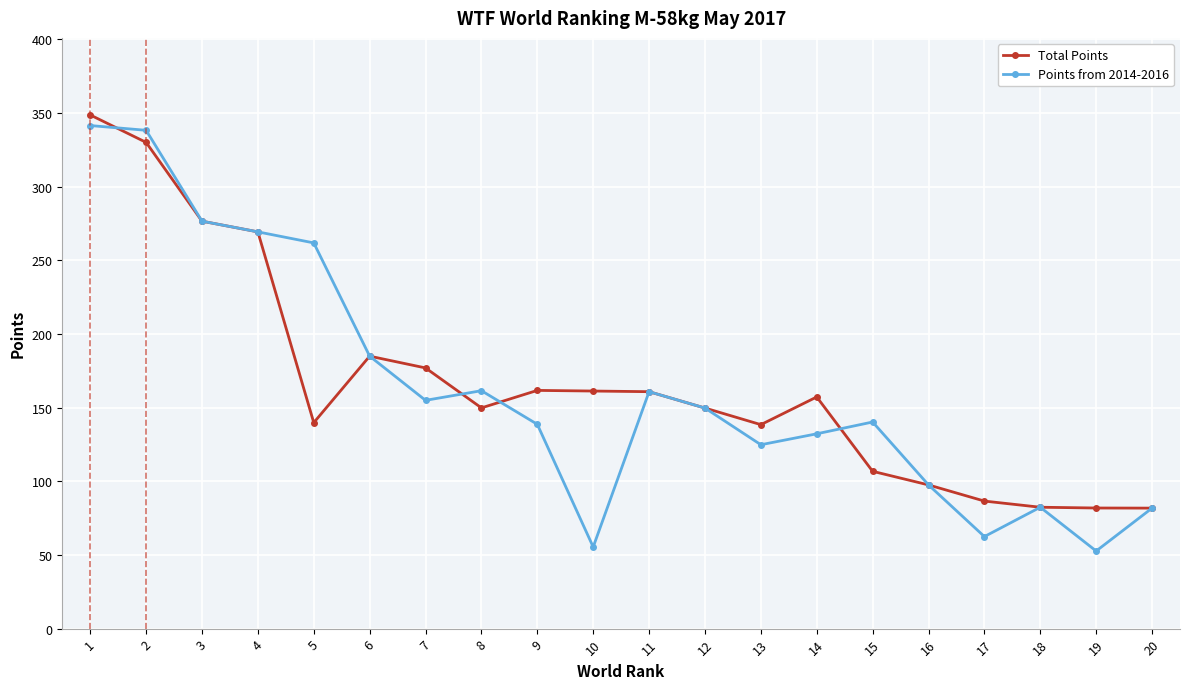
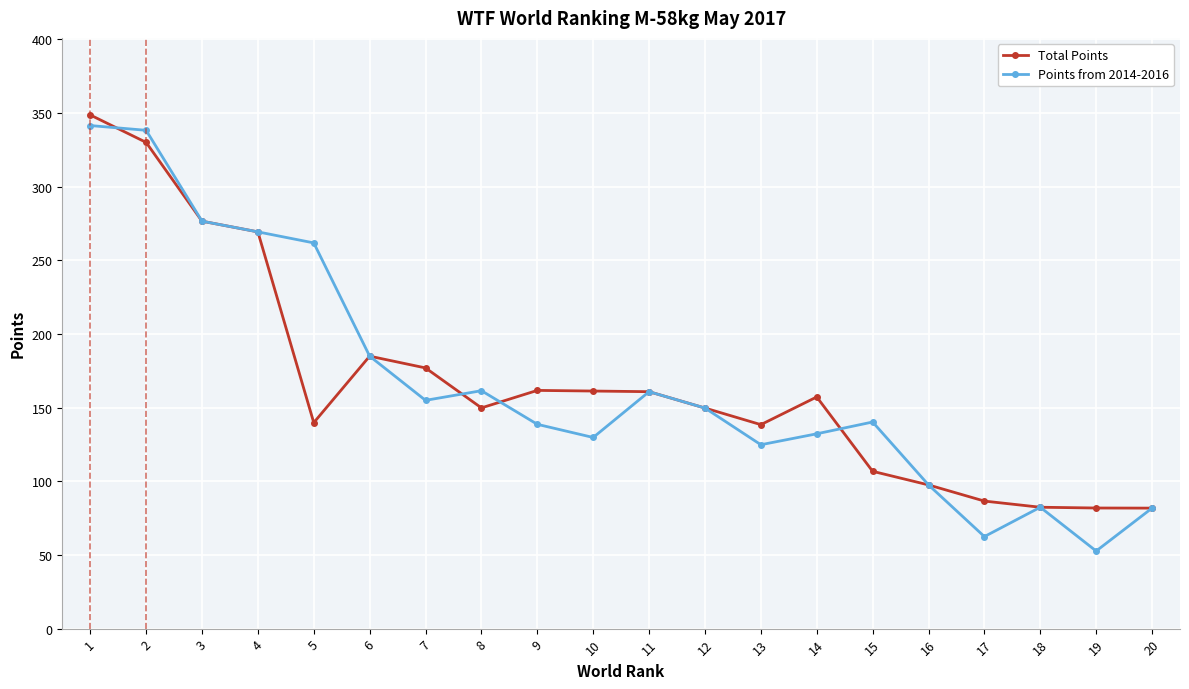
Points from 2014-2016, 10: 55 -> 130
